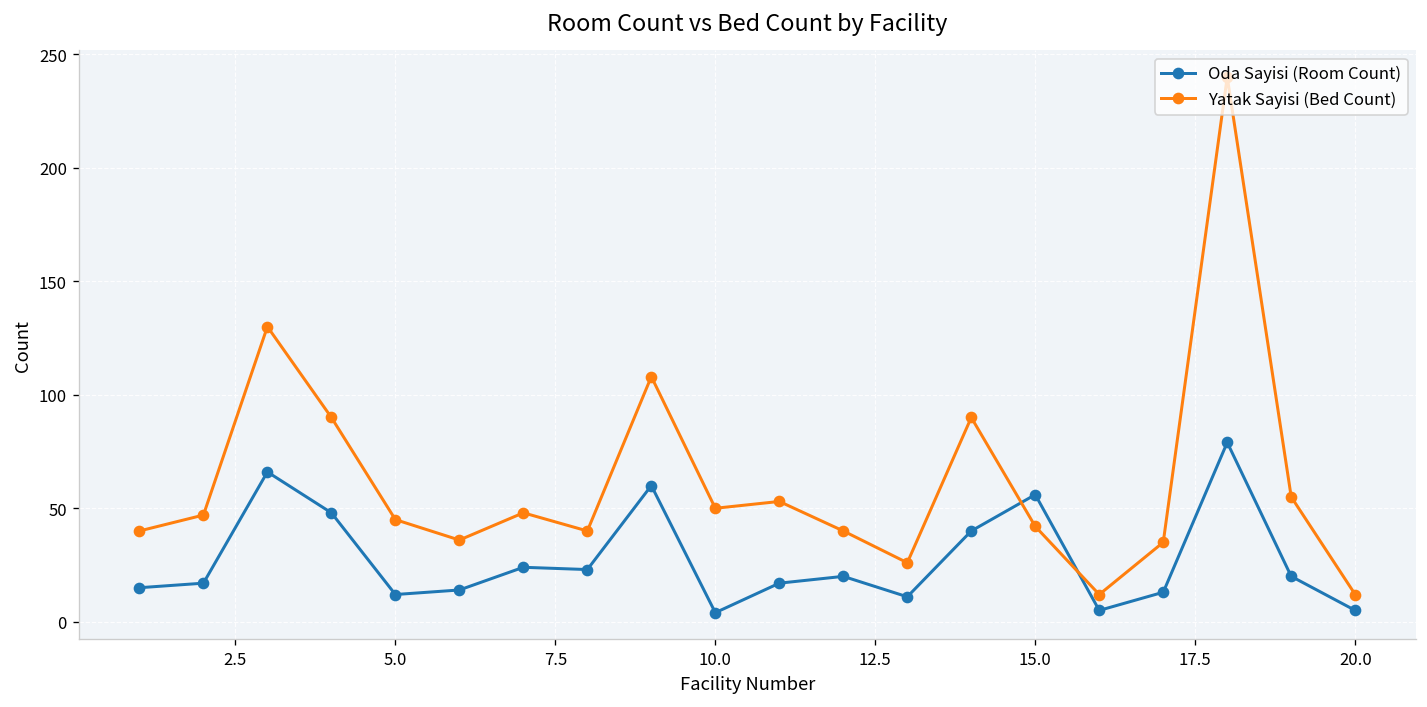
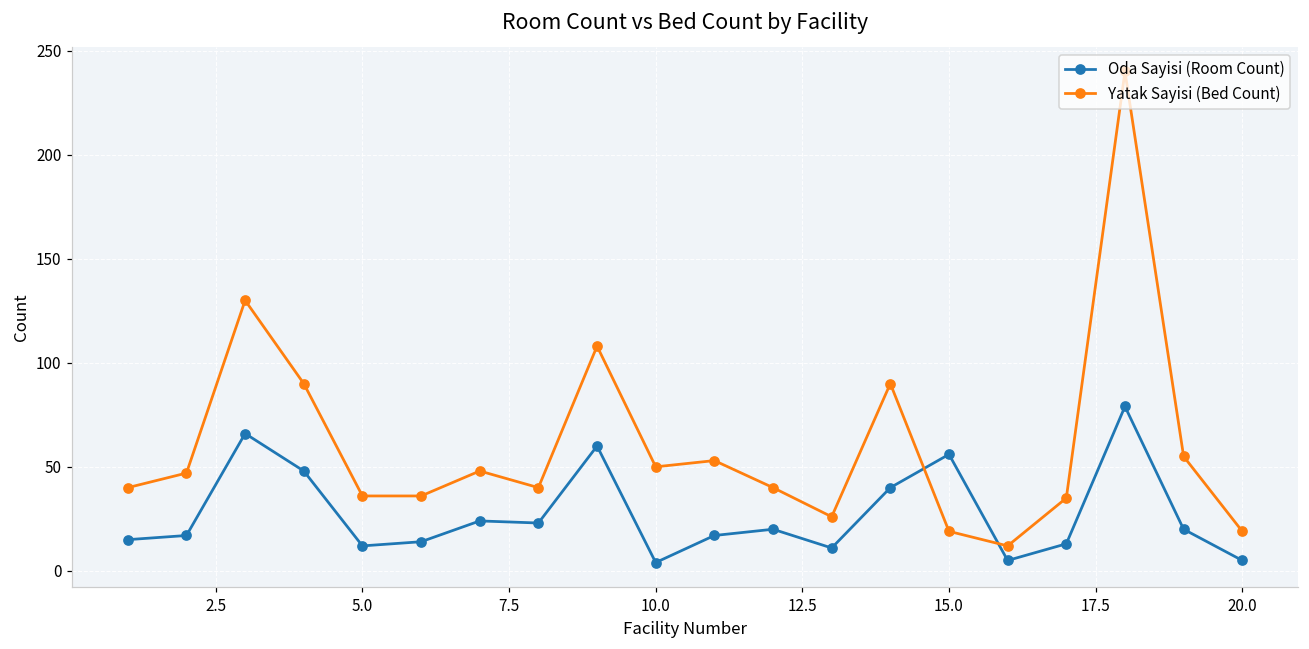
Yatak Sayisi (Bed Count), 5.0: 45 -> 36
Yatak Sayisi (Bed Count), 15.0: 42 -> 19
Yatak Sayisi (Bed Count), 20.0: 12 -> 19
